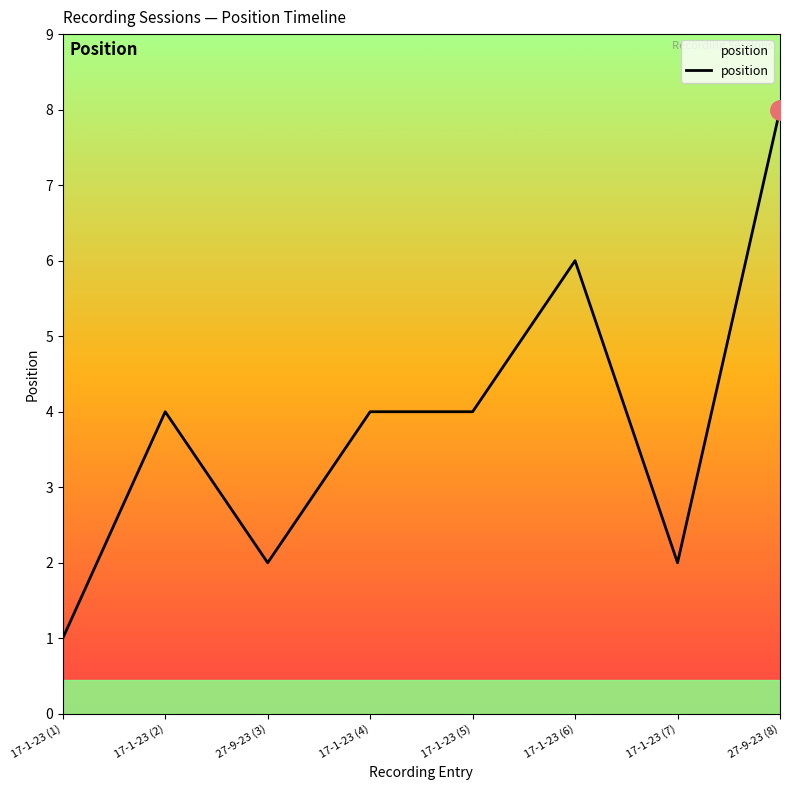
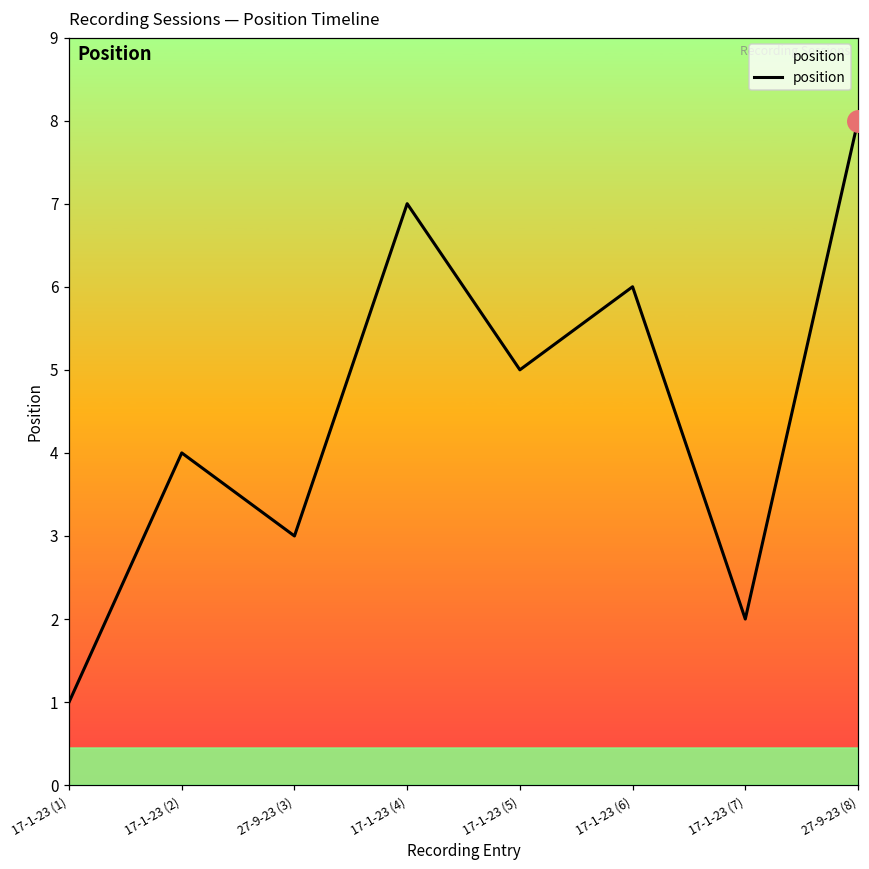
position, 27-9-23 (3): 2 -> 3
position, 17-1-23 (4): 4 -> 7
position, 17-1-23 (5): 4 -> 5
